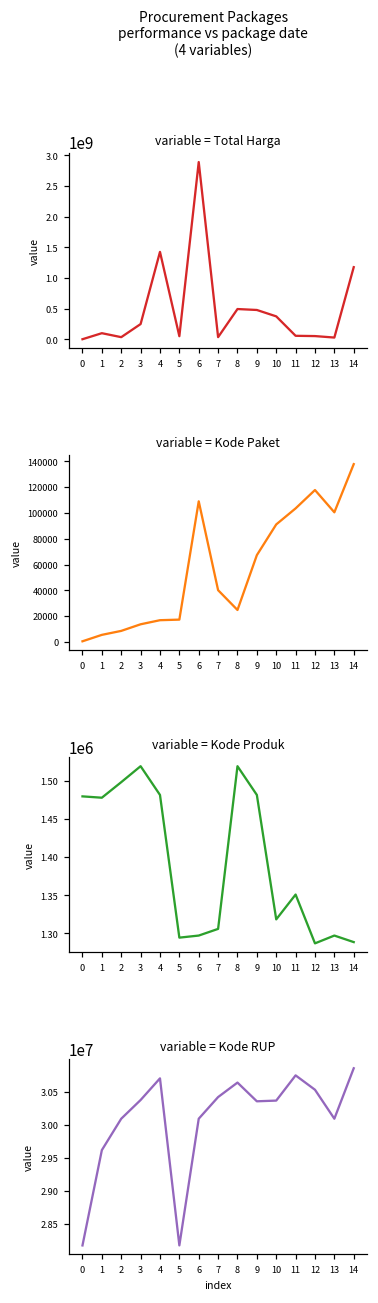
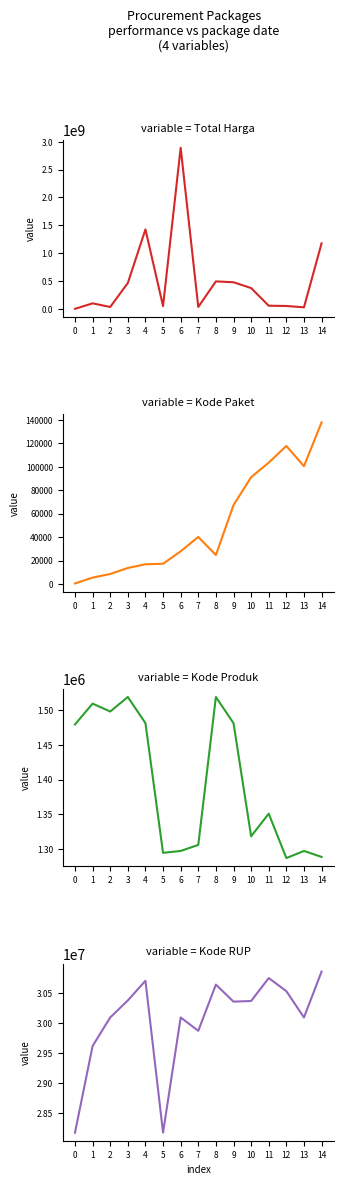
variable = Total Harga, 3: 200000000 -> 500000000
variable = Kode Paket, 6: 109000 -> 28000
variable = Kode Produk, 1: 1480000 -> 1510000
variable = Kode RUP, 7: 30400000 -> 29900000
